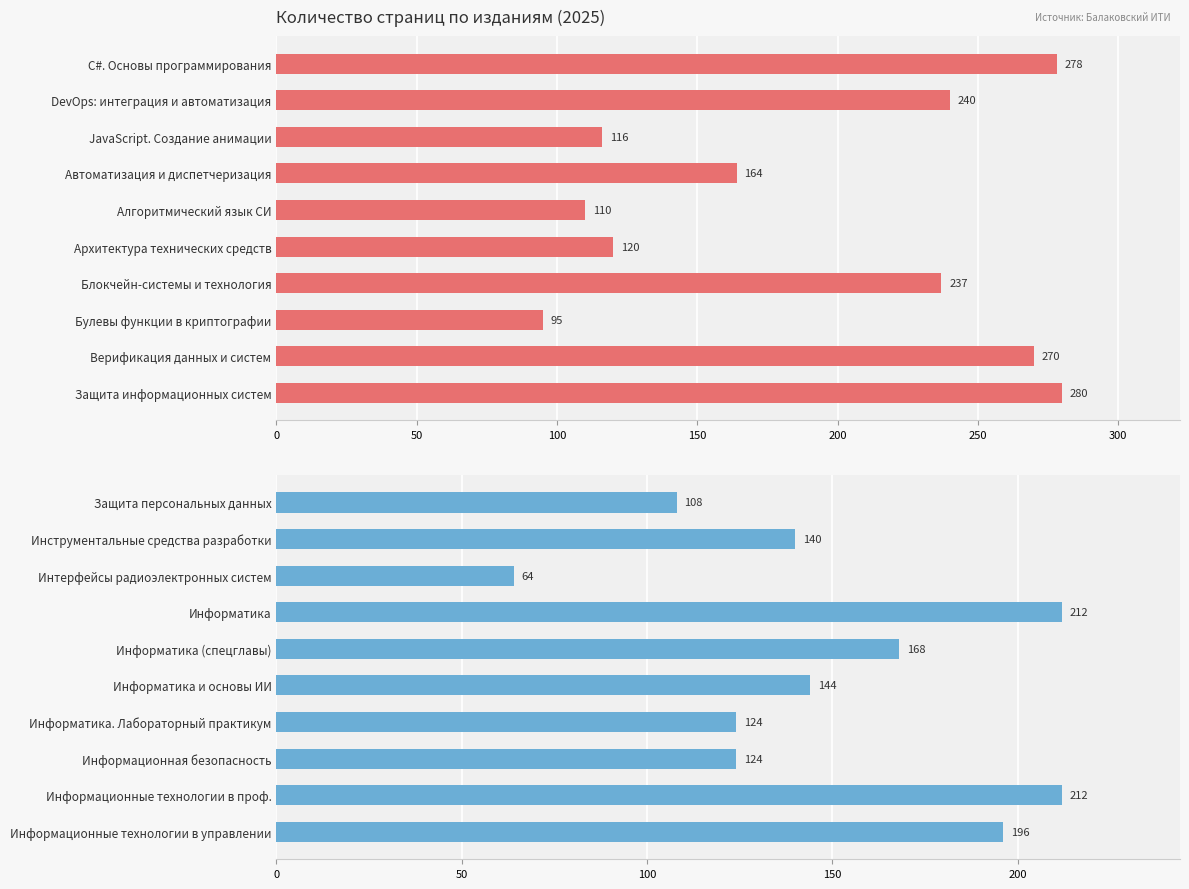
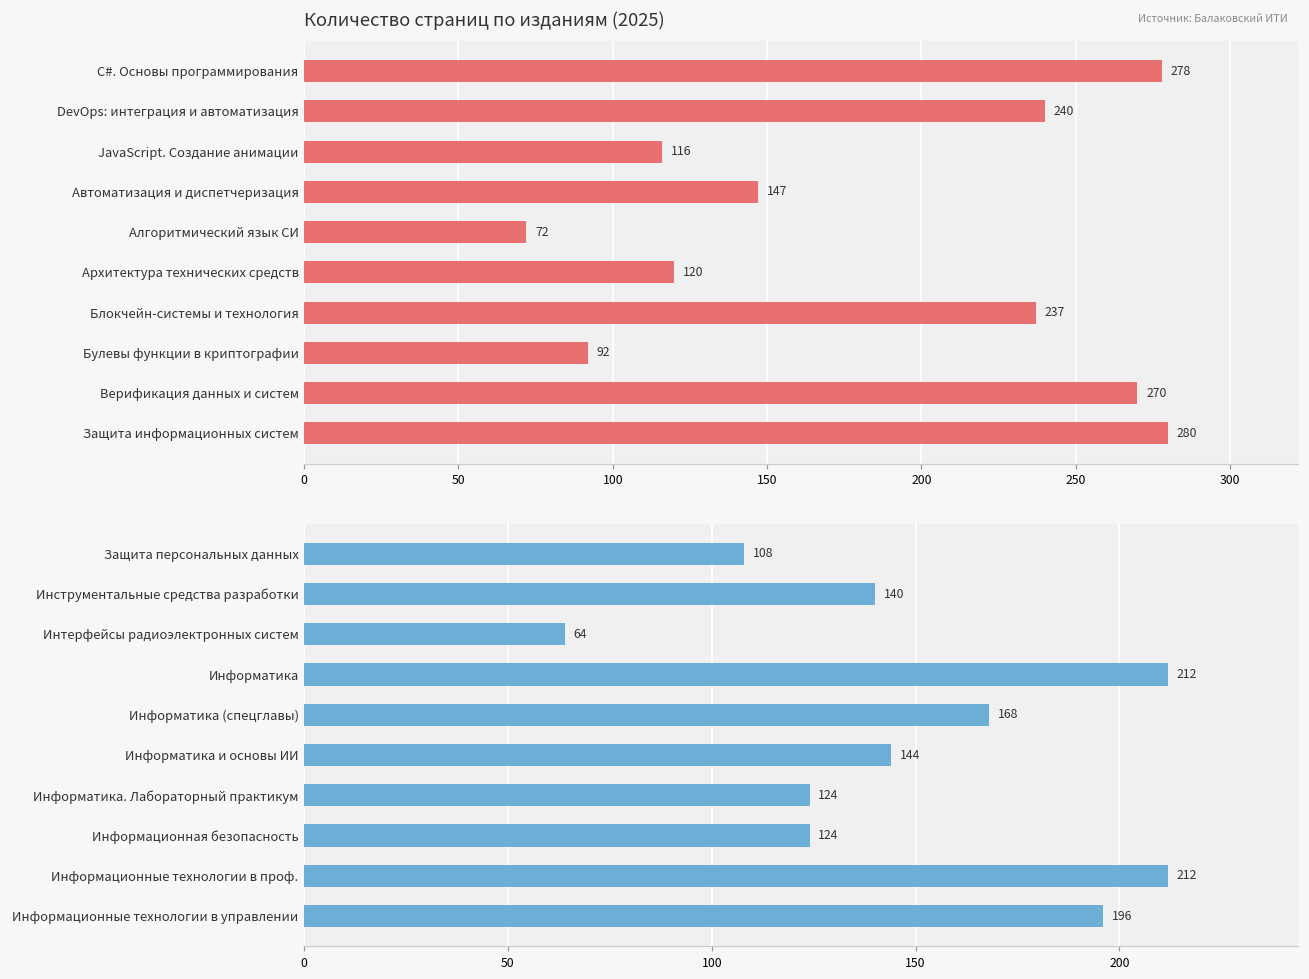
Количество страниц по изданиям (2025), Автоматизация и диспетчеризация: 164 -> 147
Количество страниц по изданиям (2025), Алгоритмический язык СИ: 110 -> 72
Количество страниц по изданиям (2025), Булевы функции в криптографии: 95 -> 92
